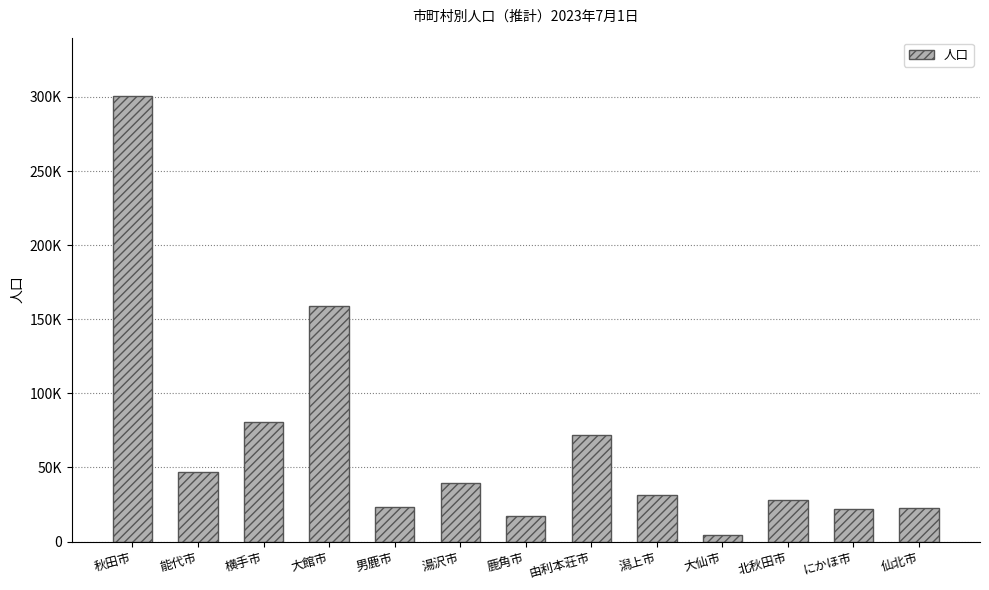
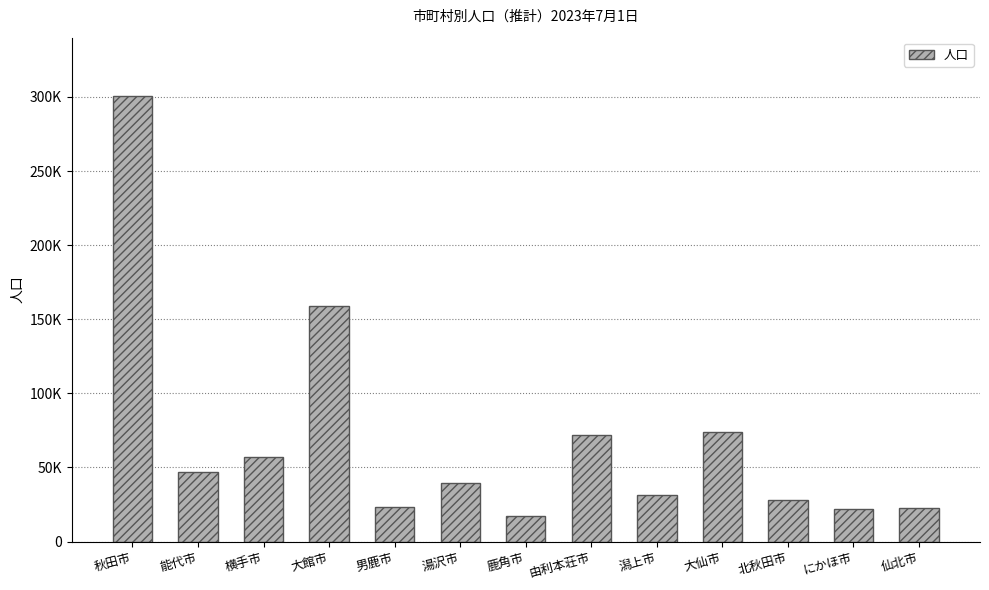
横手市: 81000 -> 57000
大仙市: 5000 -> 74000
